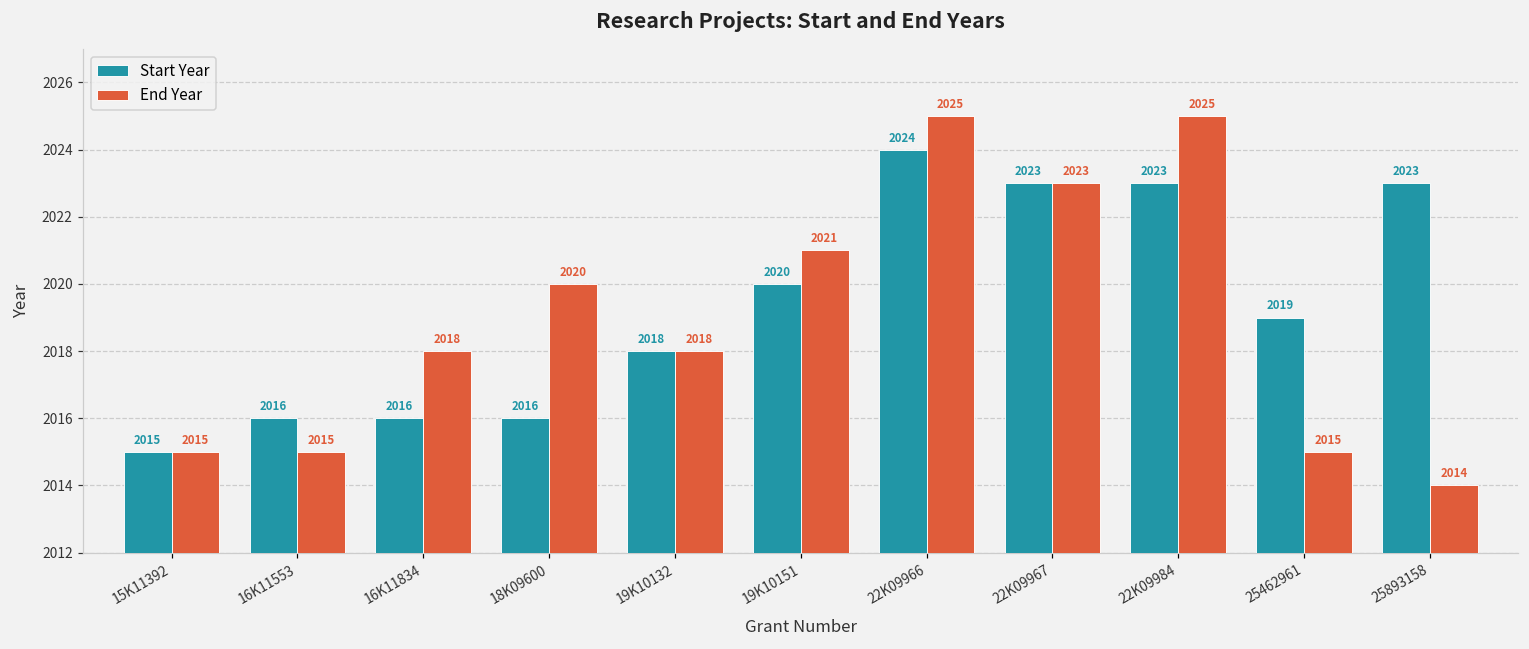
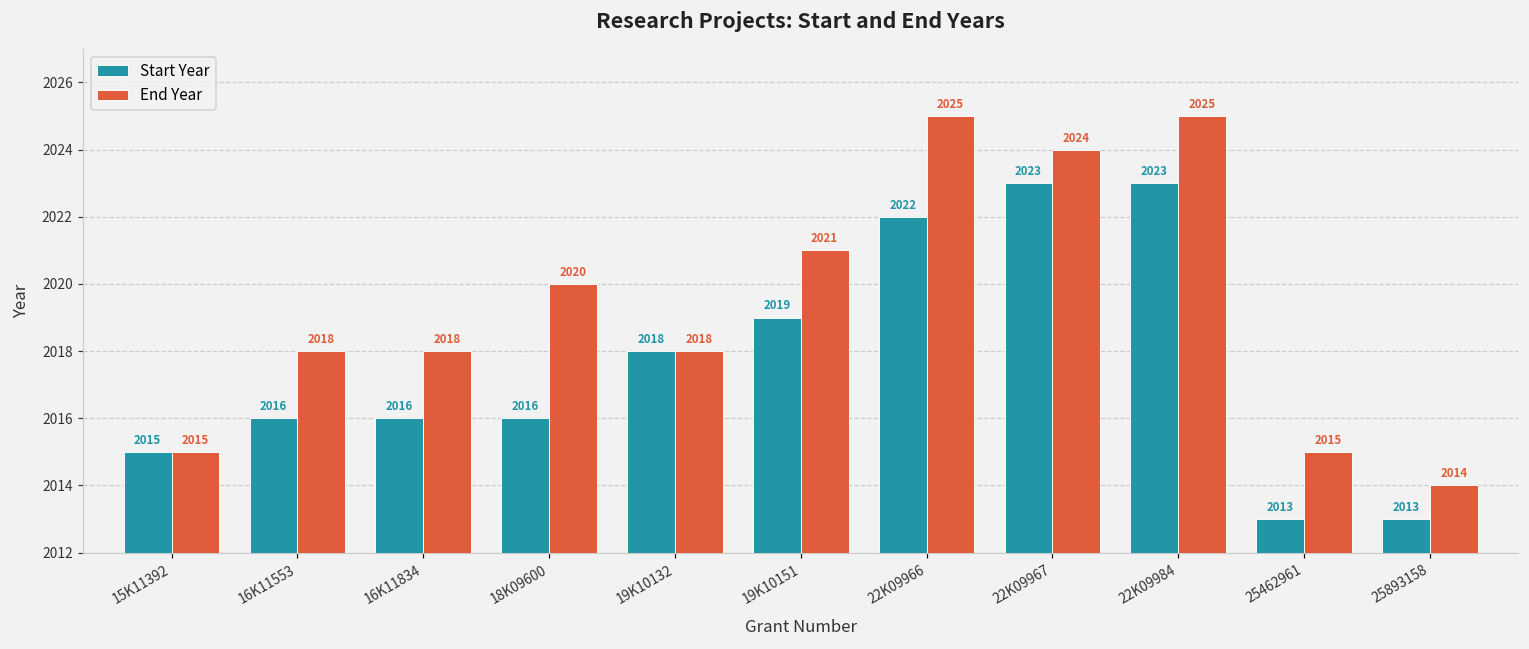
End Year, 16K11553: 2015 -> 2018
Start Year, 19K10151: 2020 -> 2019
Start Year, 22K09966: 2024 -> 2022
End Year, 22K09967: 2023 -> 2024
Start Year, 25462961: 2019 -> 2013
Start Year, 25893158: 2023 -> 2013
